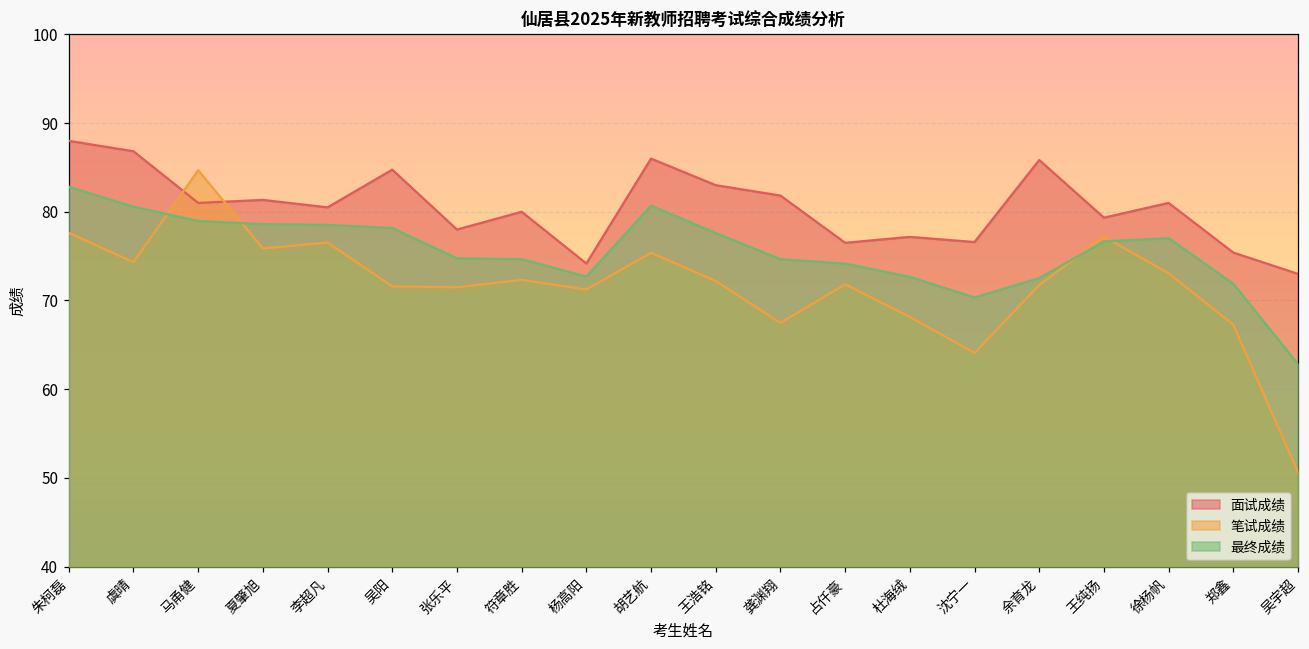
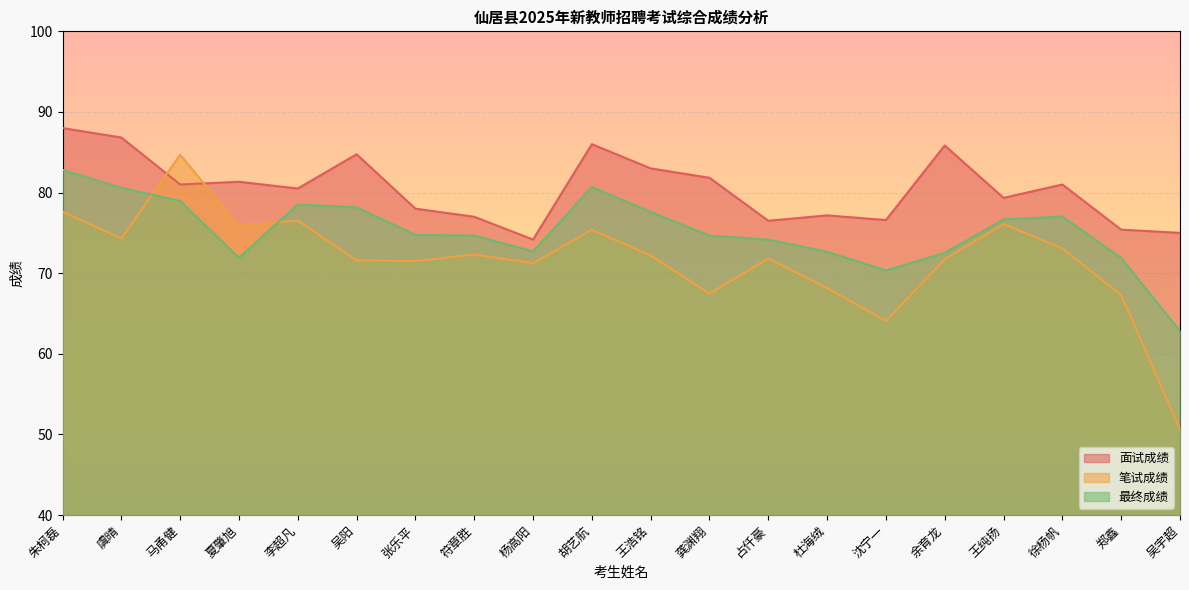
最终成绩, 夏肇旭: 79 -> 72
面试成绩, 符章胜: 80 -> 77
笔试成绩, 王纯扬: 77 -> 76
面试成绩, 吴宇超: 73 -> 75
